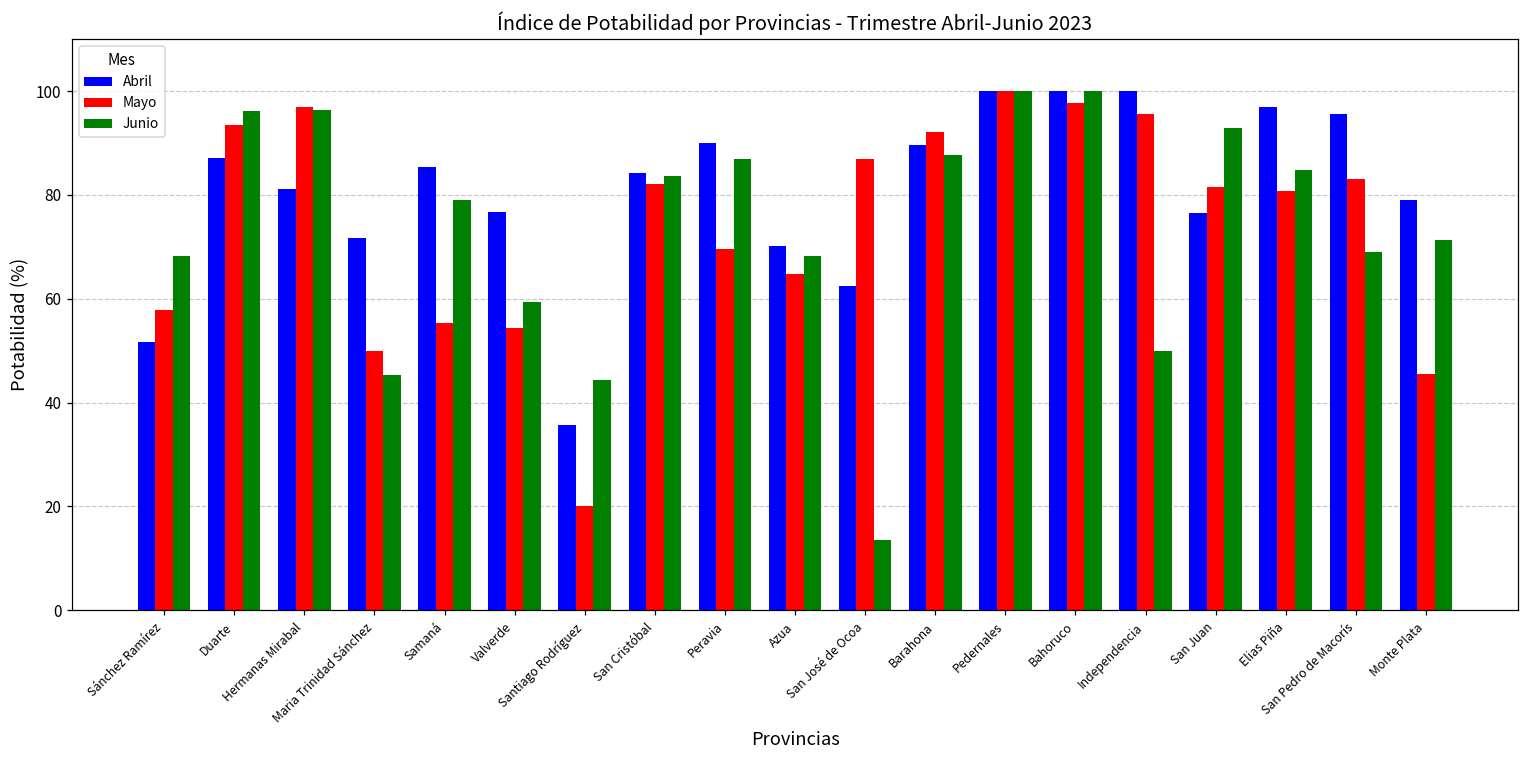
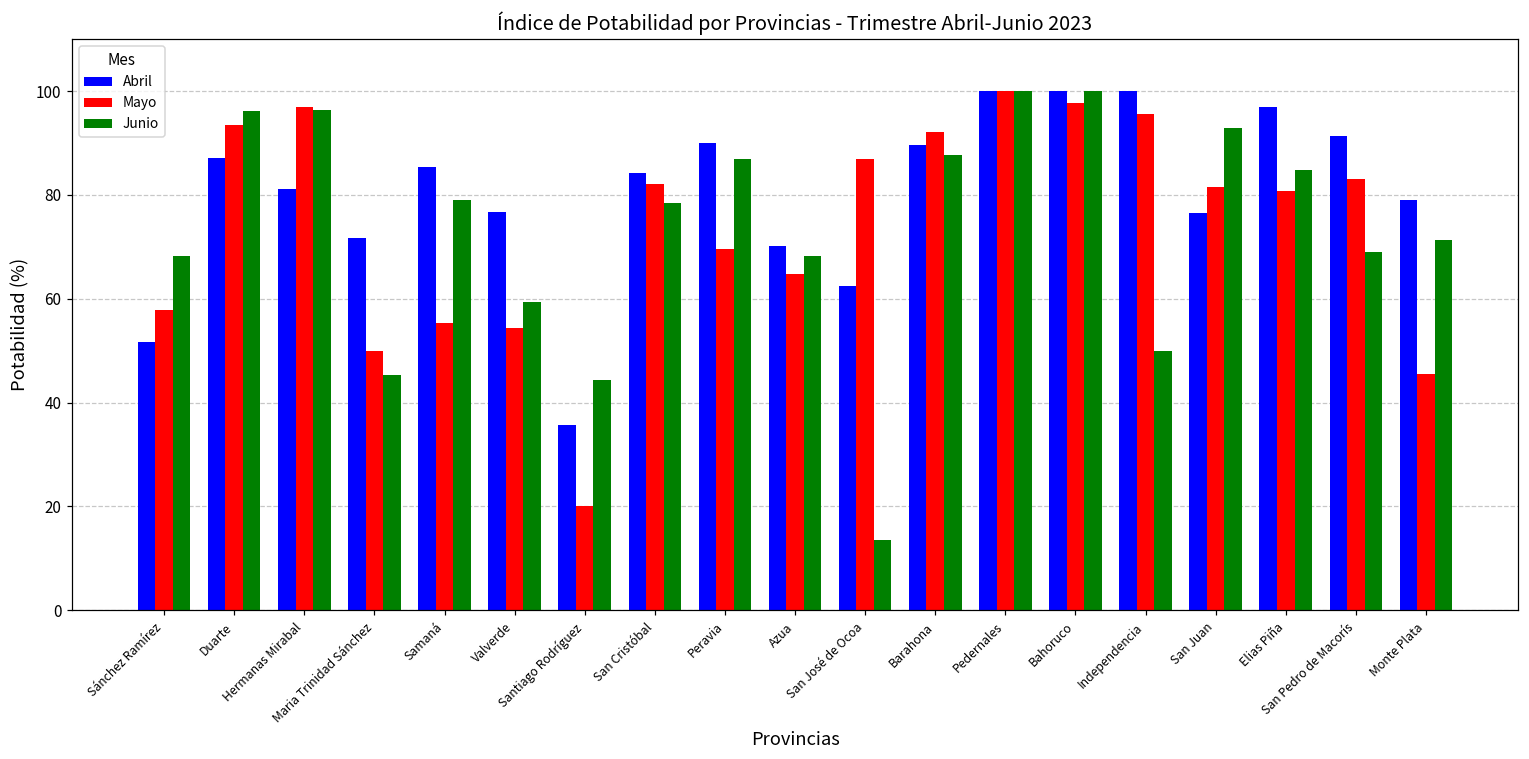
Junio, San Cristóbal: 84 -> 78
Abril, San Pedro de Macorís: 95 -> 91
